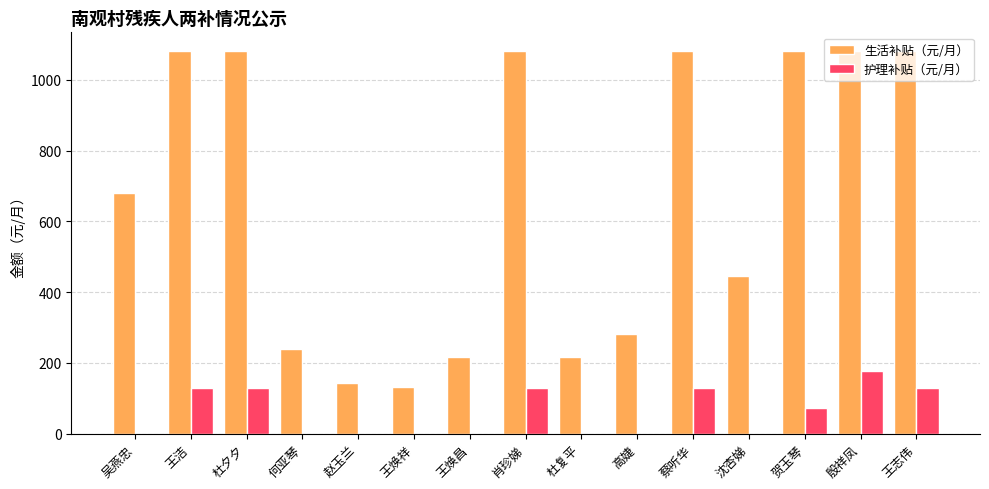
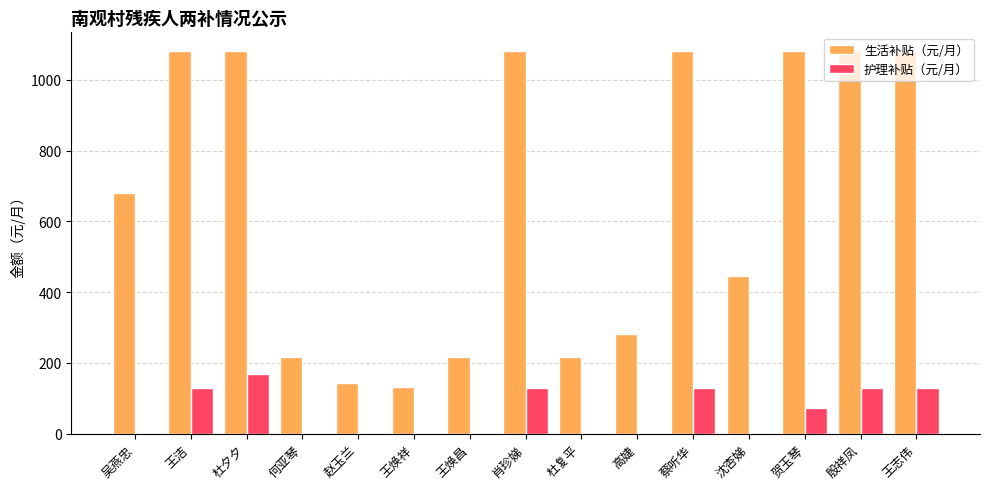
护理补贴（元/月）, 杜夕夕: 130 -> 170
生活补贴（元/月）, 何亚琴: 240 -> 220
护理补贴（元/月）, 殷祥凤: 180 -> 130
